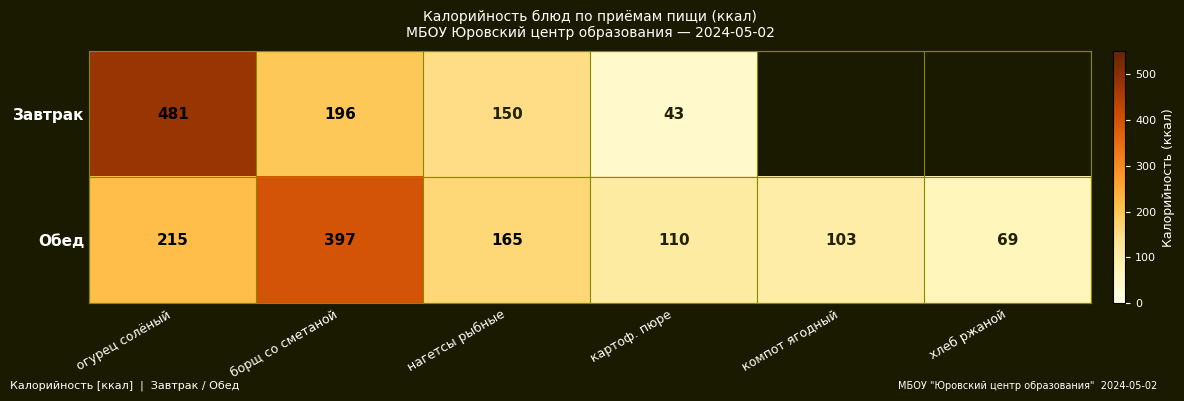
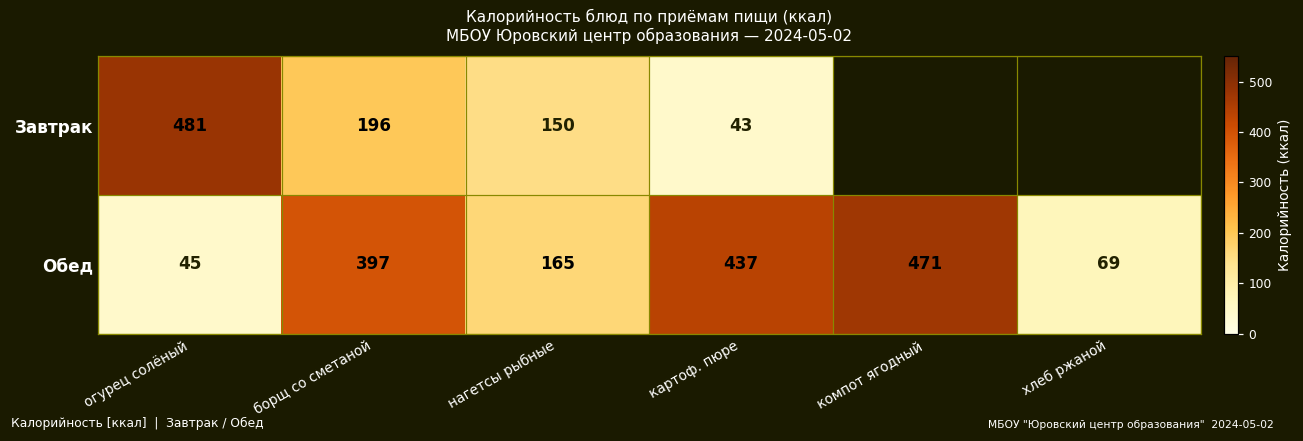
Обед, огурец солёный: 215 -> 45
Обед, картоф. пюре: 110 -> 437
Обед, компот ягодный: 103 -> 471
